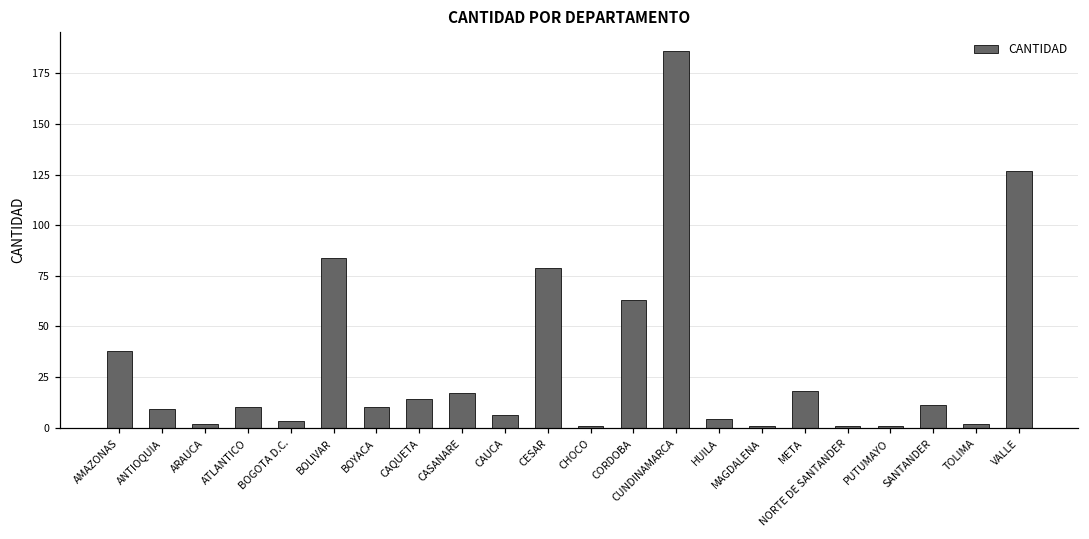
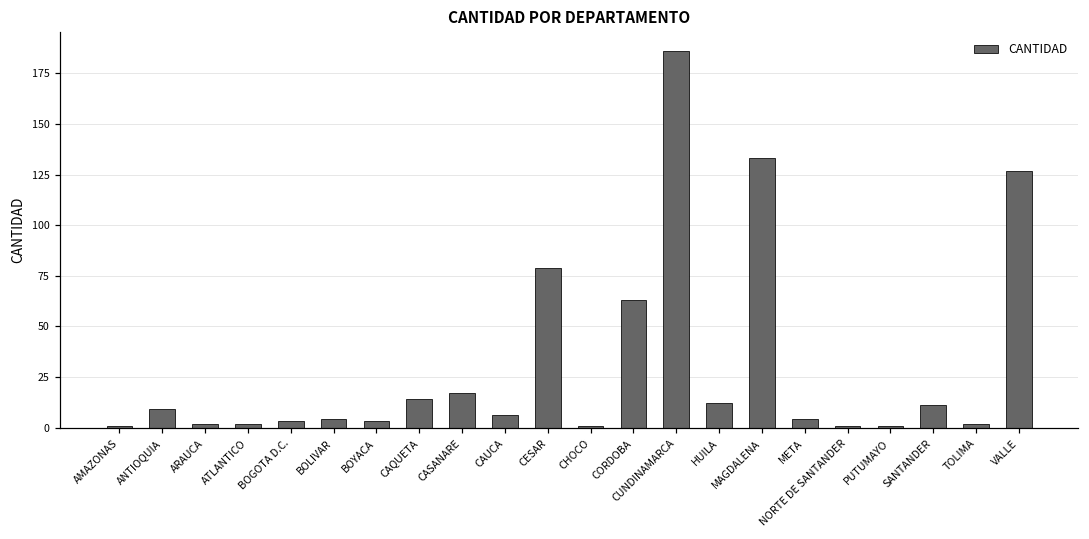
AMAZONAS: 38 -> 1
ATLANTICO: 10 -> 2
BOLIVAR: 84 -> 4
BOYACA: 10 -> 3
HUILA: 4 -> 12
MAGDALENA: 1 -> 133
META: 18 -> 4
